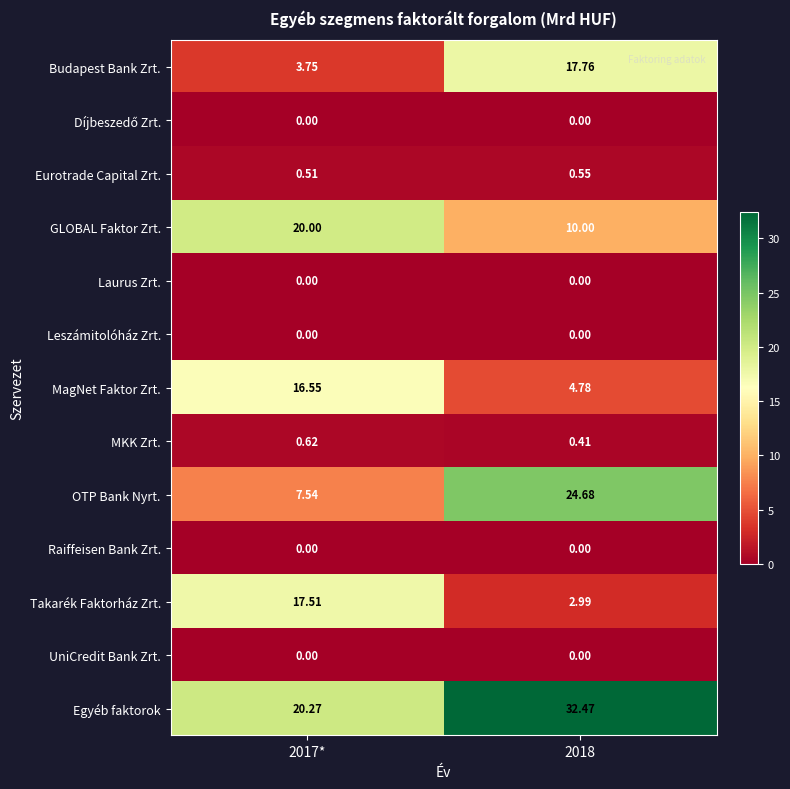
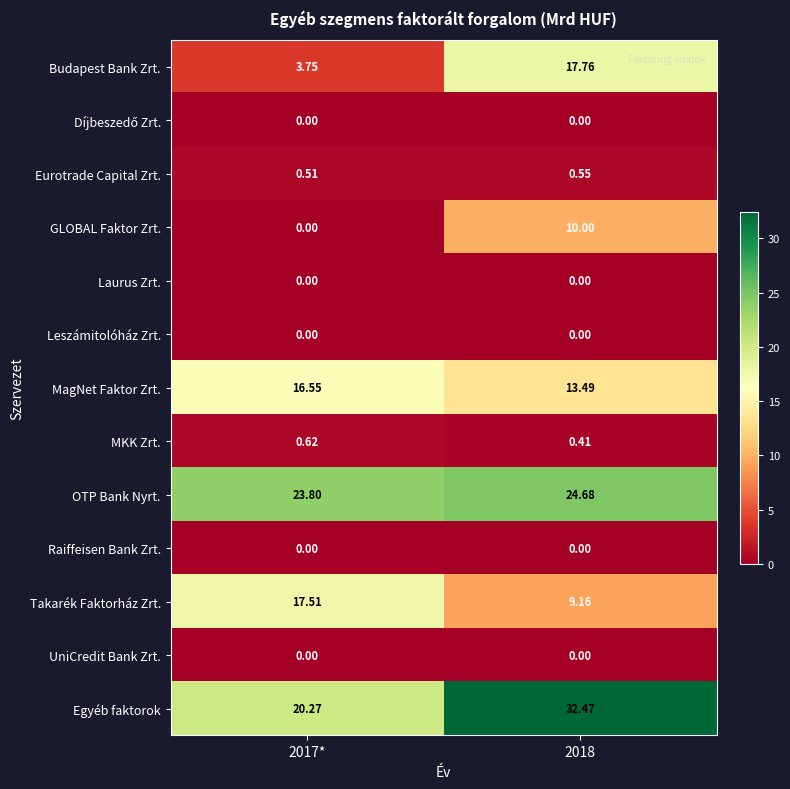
GLOBAL Faktor Zrt., 2017*: 20.00 -> 0.00
MagNet Faktor Zrt., 2018: 4.78 -> 13.49
OTP Bank Nyrt., 2017*: 7.54 -> 23.80
Takarék Faktorház Zrt., 2018: 2.99 -> 9.16
